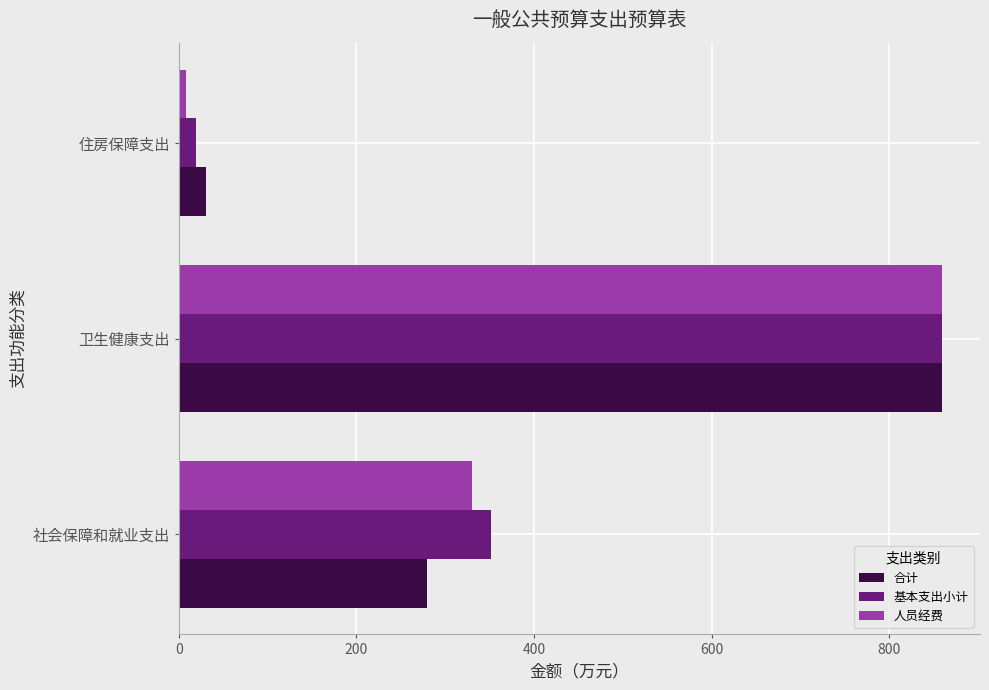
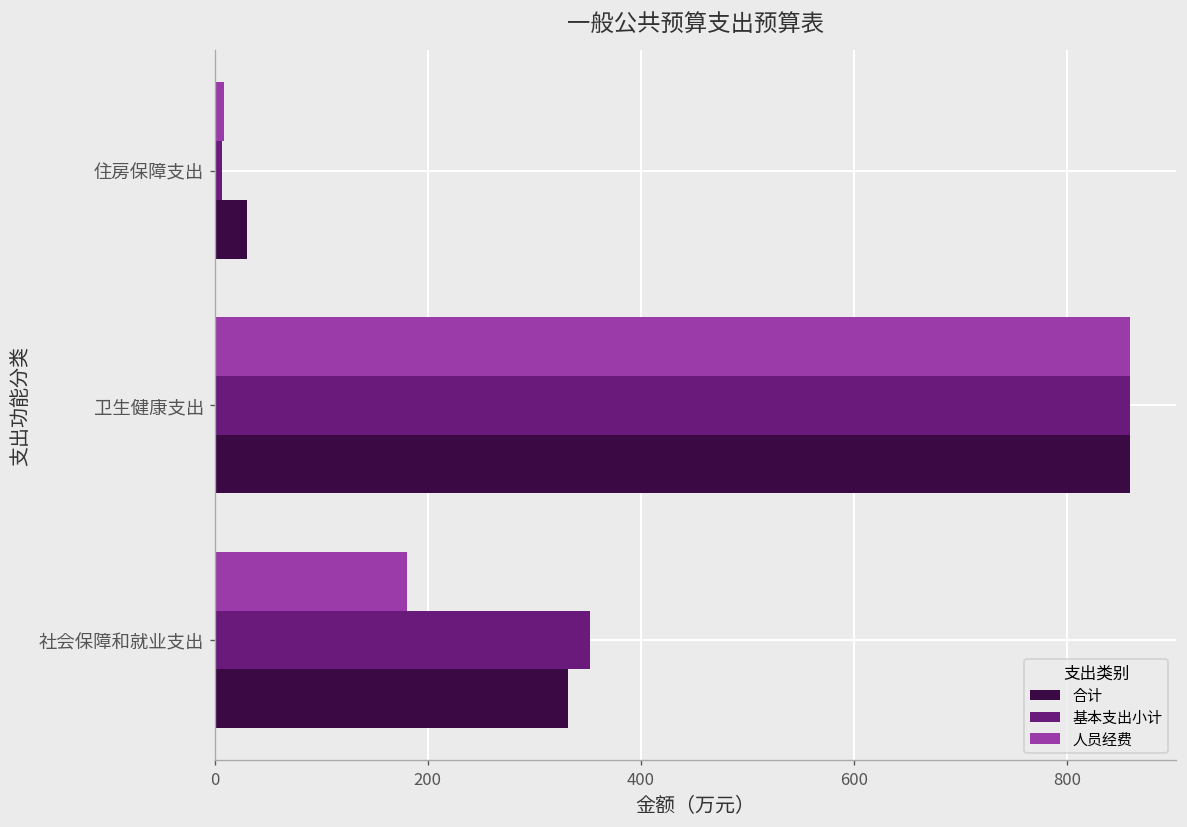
基本支出小计, 住房保障支出: 20 -> 10
人员经费, 社会保障和就业支出: 330 -> 180
合计, 社会保障和就业支出: 280 -> 330
